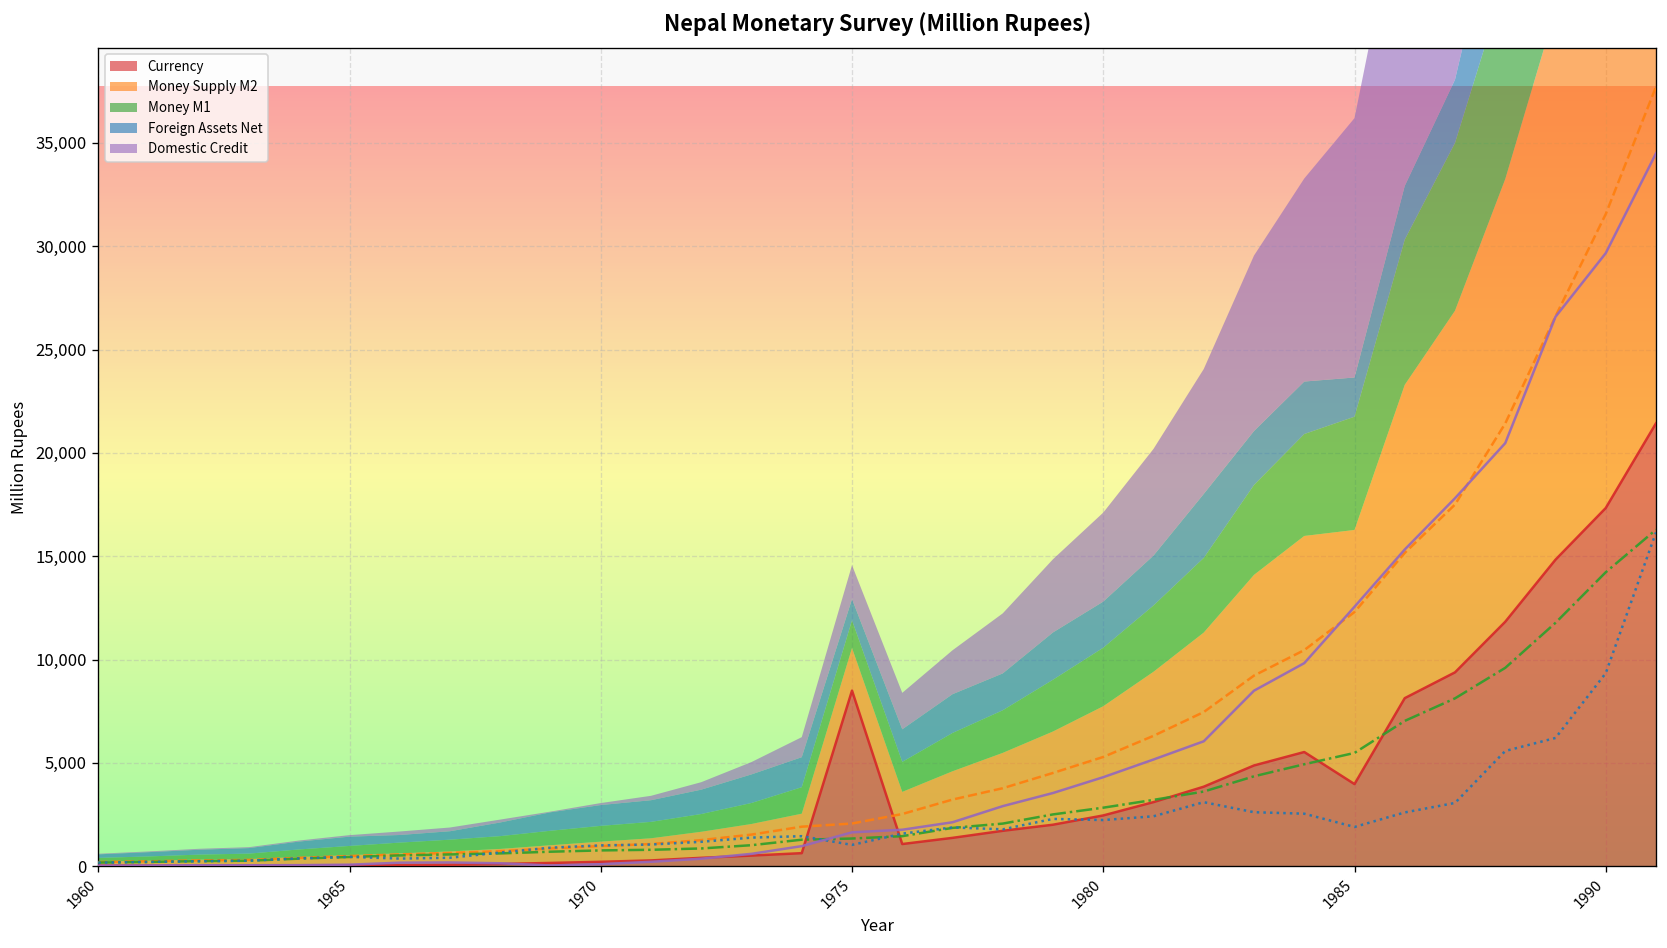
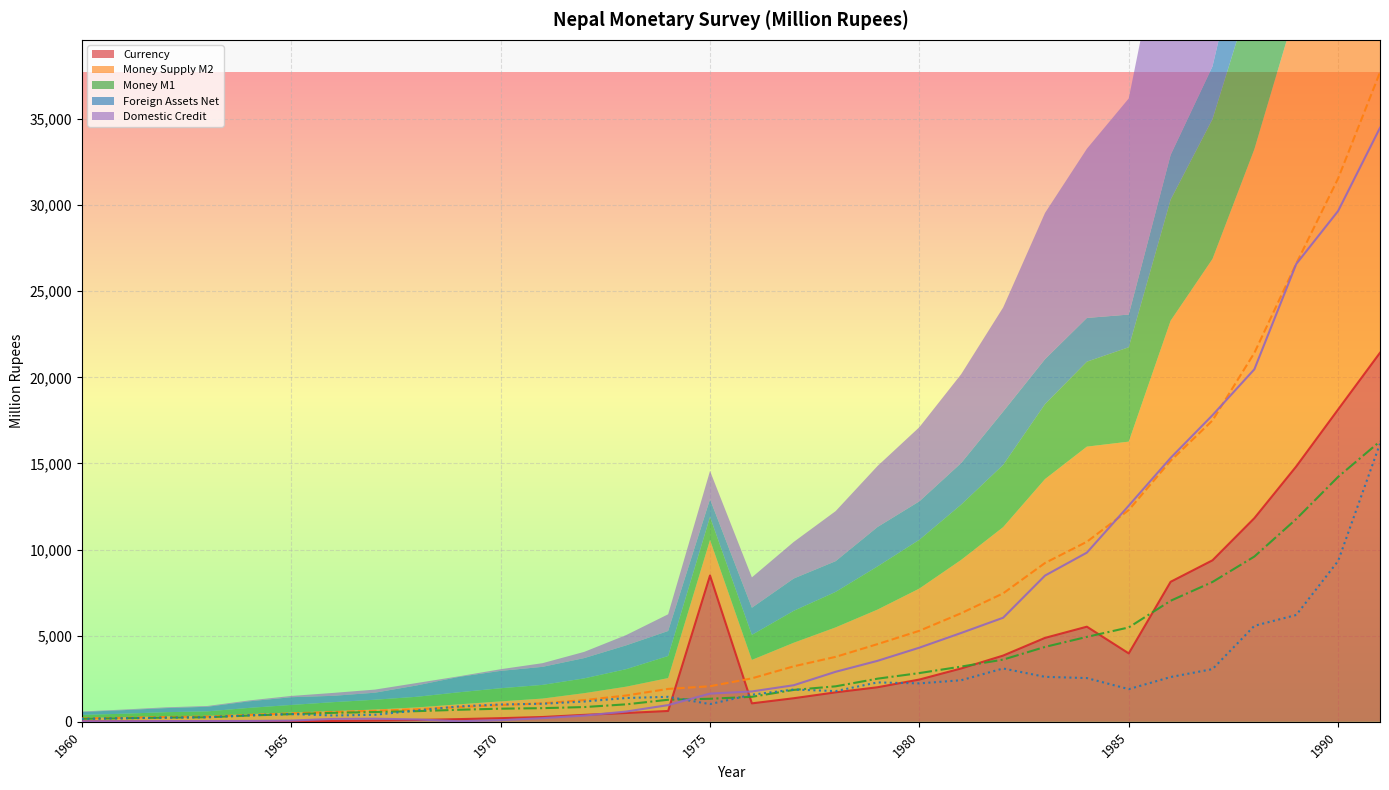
Currency, 1990: 17,300 -> 18,100
